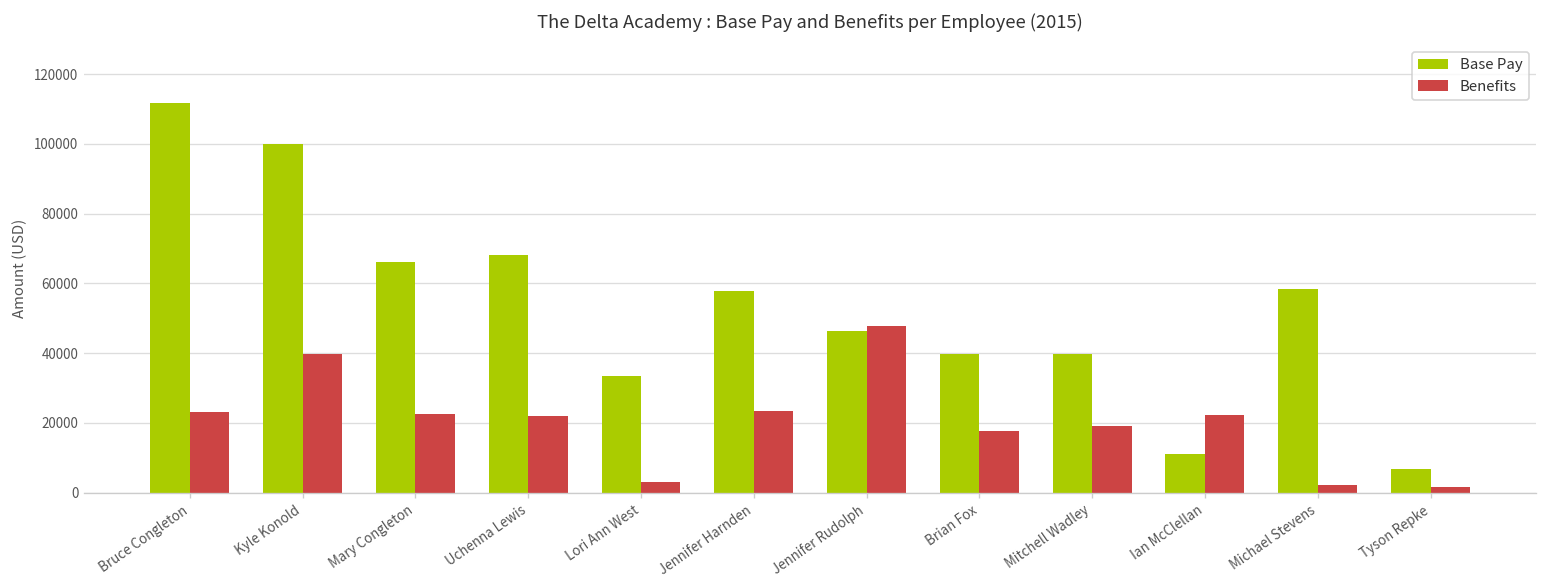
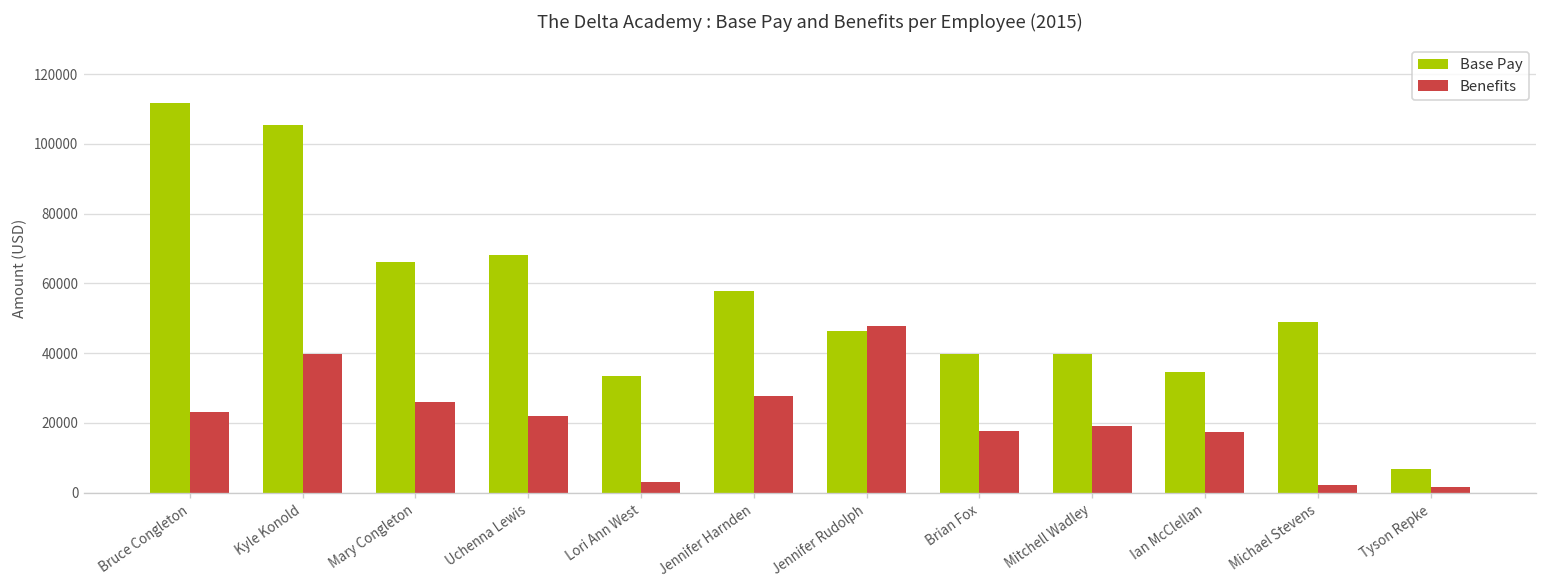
Base Pay, Kyle Konold: 100000 -> 105000
Benefits, Mary Congleton: 22000 -> 26000
Benefits, Jennifer Harnden: 23000 -> 28000
Base Pay, Ian McClellan: 11000 -> 35000
Benefits, Ian McClellan: 22000 -> 17000
Base Pay, Michael Stevens: 58000 -> 49000
